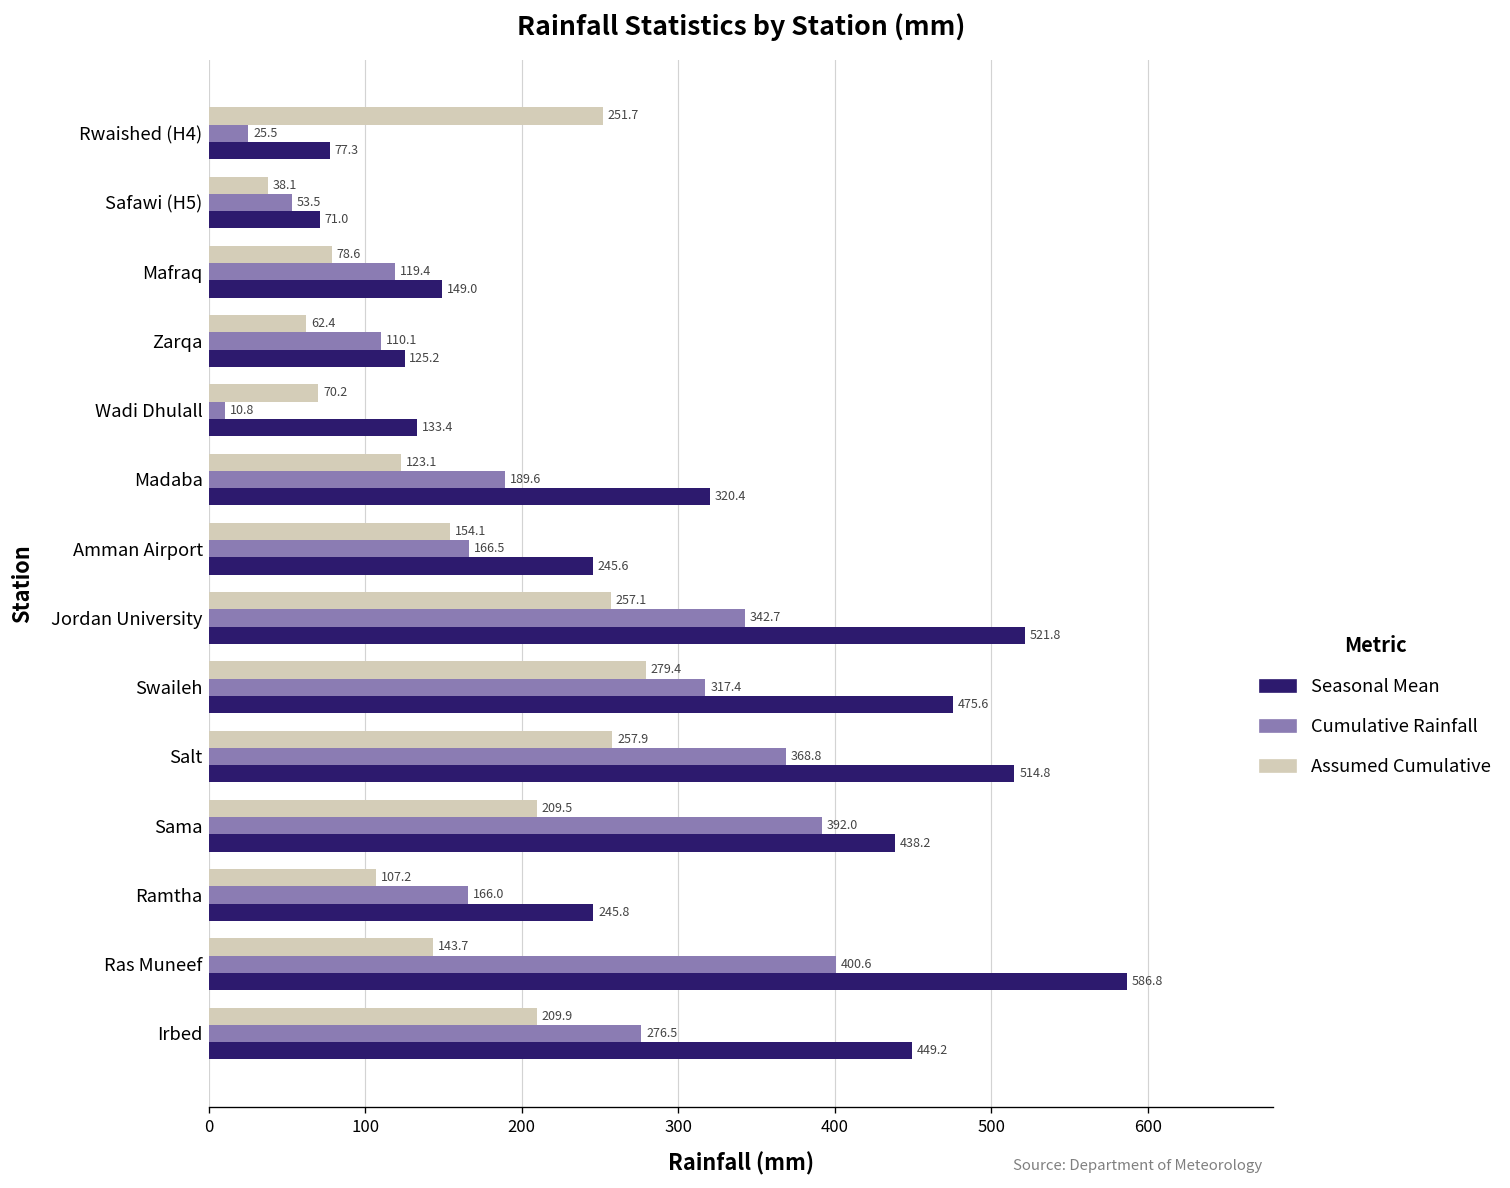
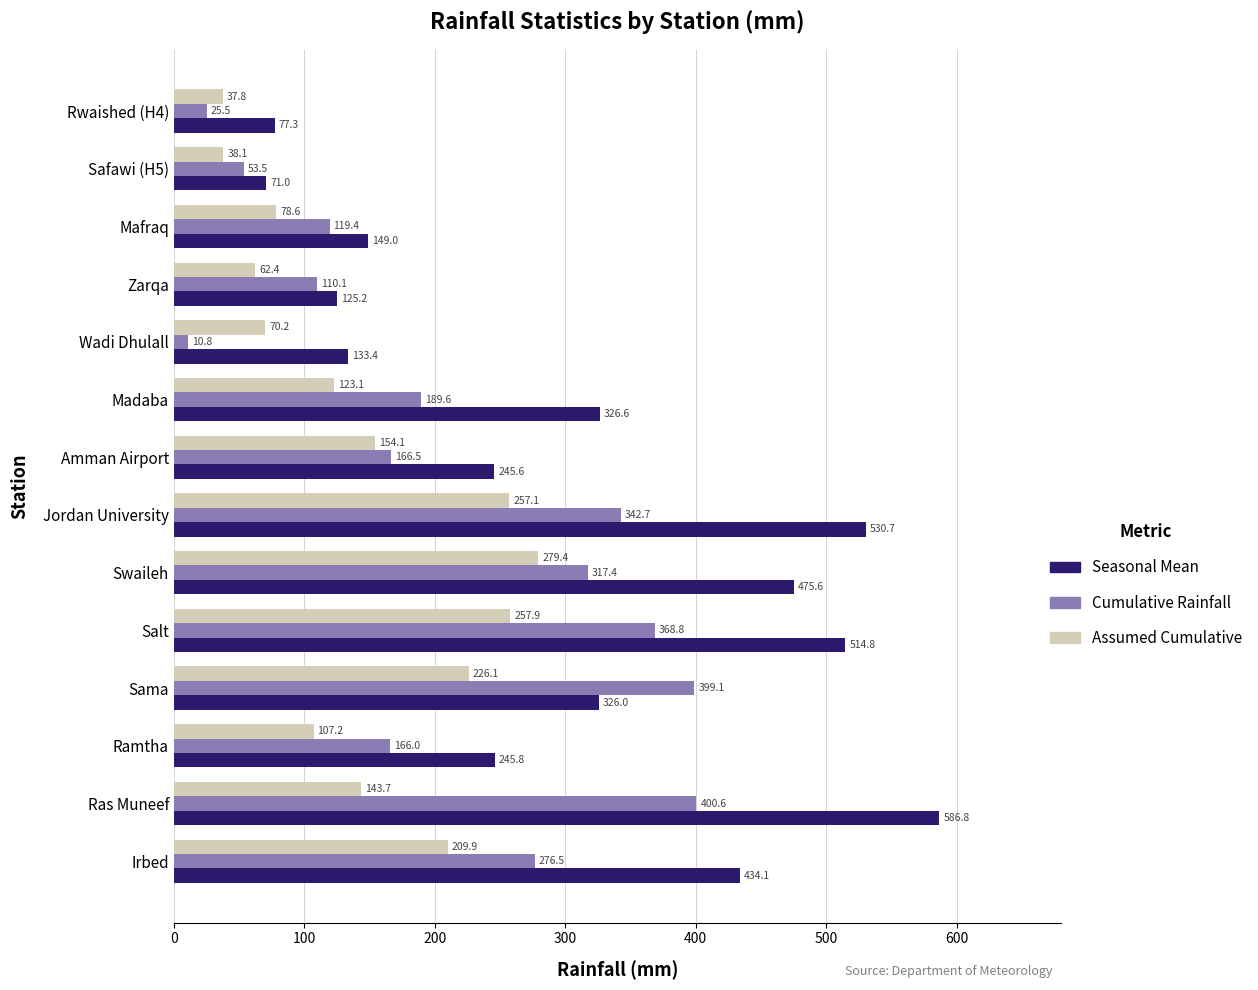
Assumed Cumulative, Rwaished (H4): 251.7 -> 37.8
Seasonal Mean, Madaba: 320.4 -> 326.6
Seasonal Mean, Jordan University: 521.8 -> 530.7
Assumed Cumulative, Sama: 209.5 -> 226.1
Cumulative Rainfall, Sama: 392.0 -> 399.1
Seasonal Mean, Sama: 438.2 -> 326.0
Seasonal Mean, Irbed: 449.2 -> 434.1
